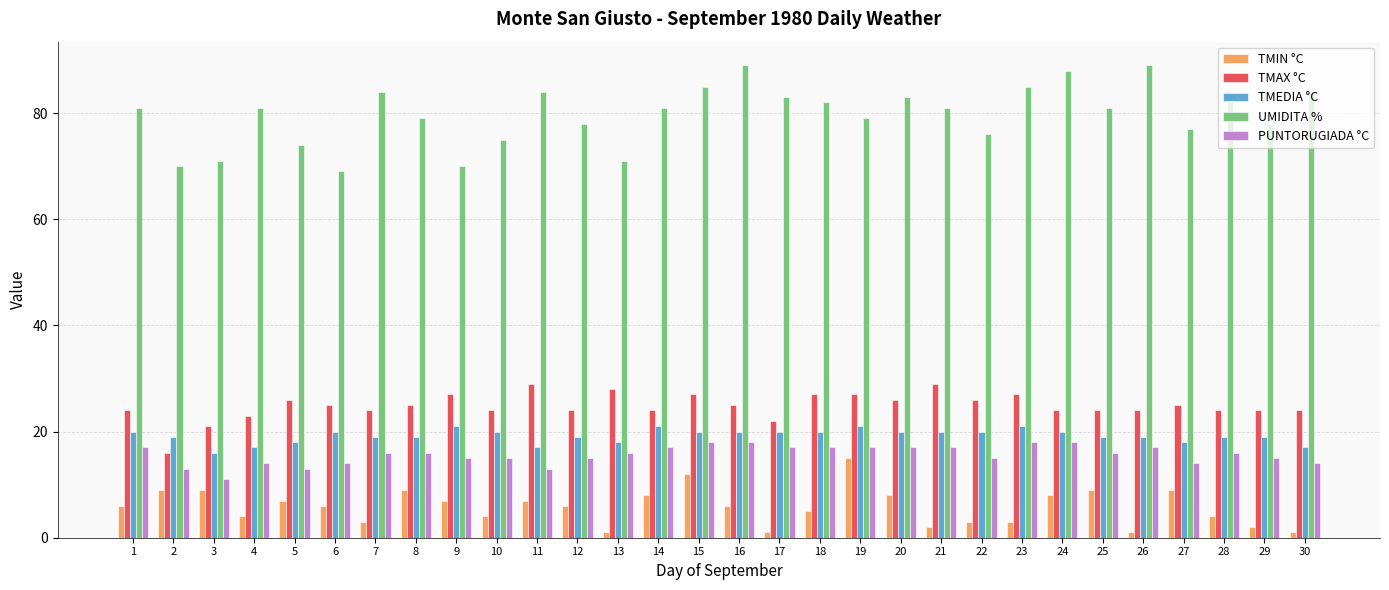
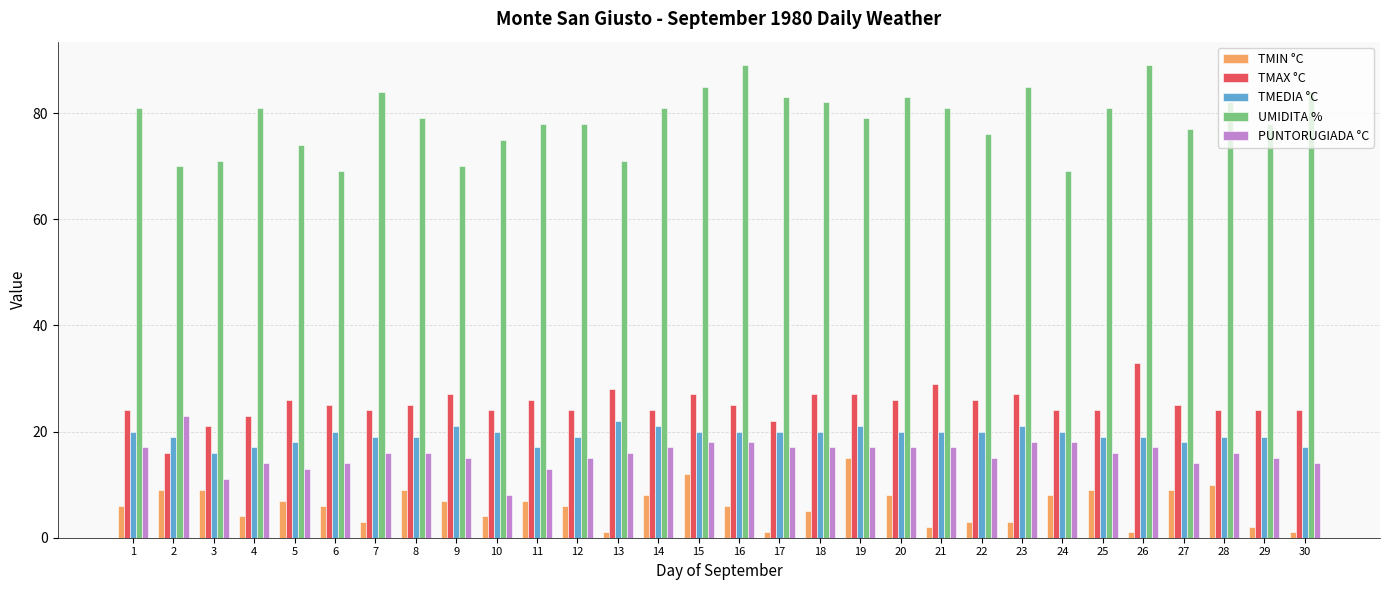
PUNTORUGIADA °C, 2: 13 -> 23
PUNTORUGIADA °C, 10: 15 -> 8
TMAX °C, 11: 29 -> 26
UMIDITA %, 11: 84 -> 78
TMEDIA °C, 13: 18 -> 22
UMIDITA %, 24: 88 -> 69
TMAX °C, 26: 24 -> 33
TMIN °C, 28: 4 -> 10
